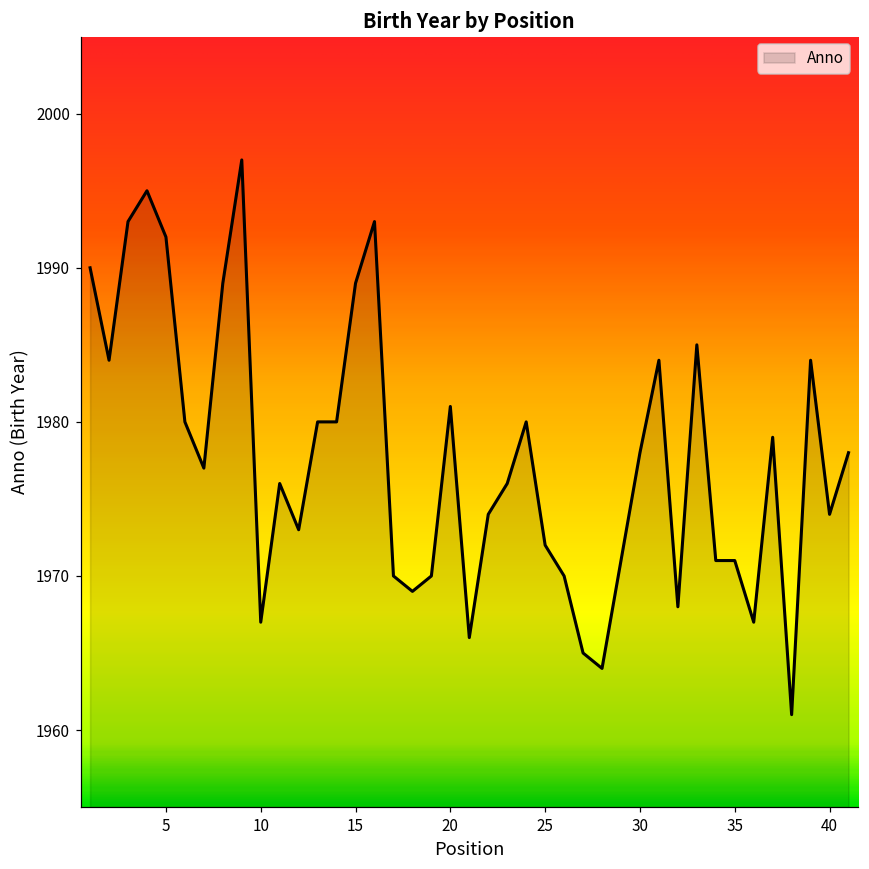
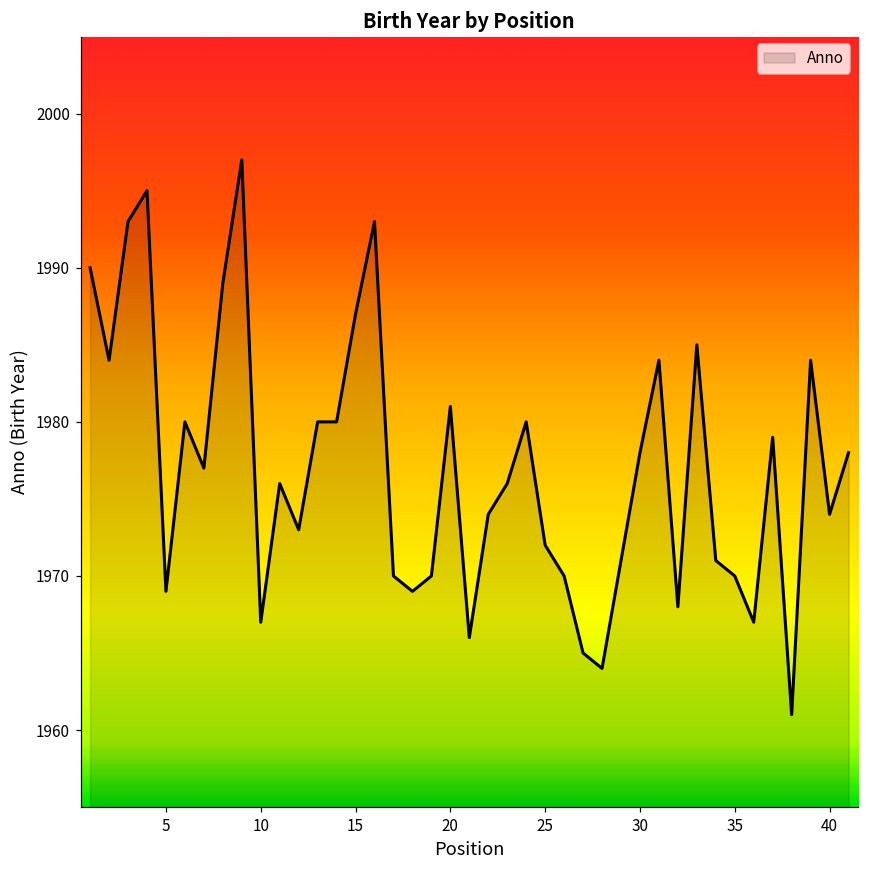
5: 1992 -> 1969
15: 1989 -> 1987
35: 1971 -> 1970
